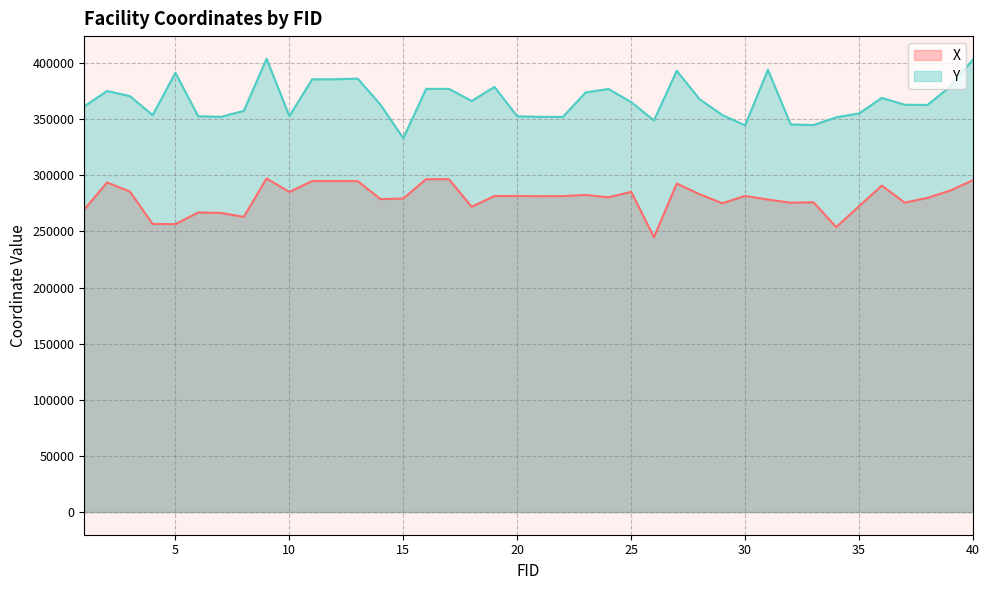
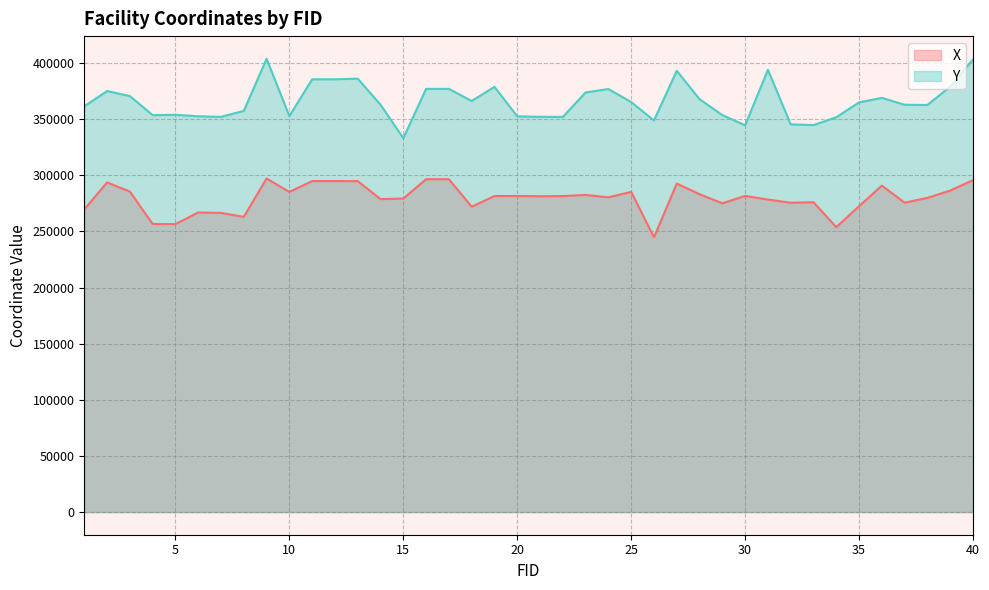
Y, 5: 391000 -> 354000
Y, 35: 355000 -> 365000
